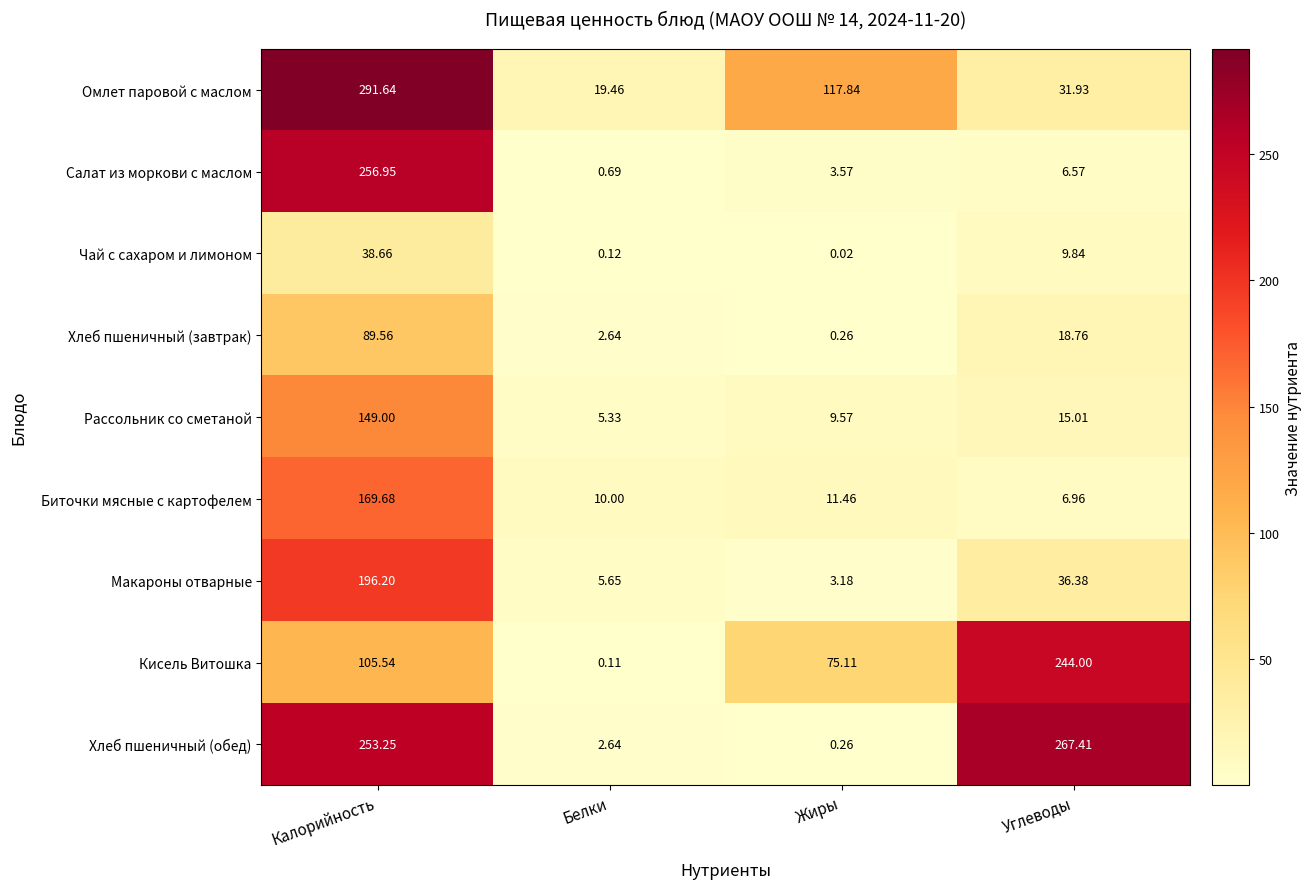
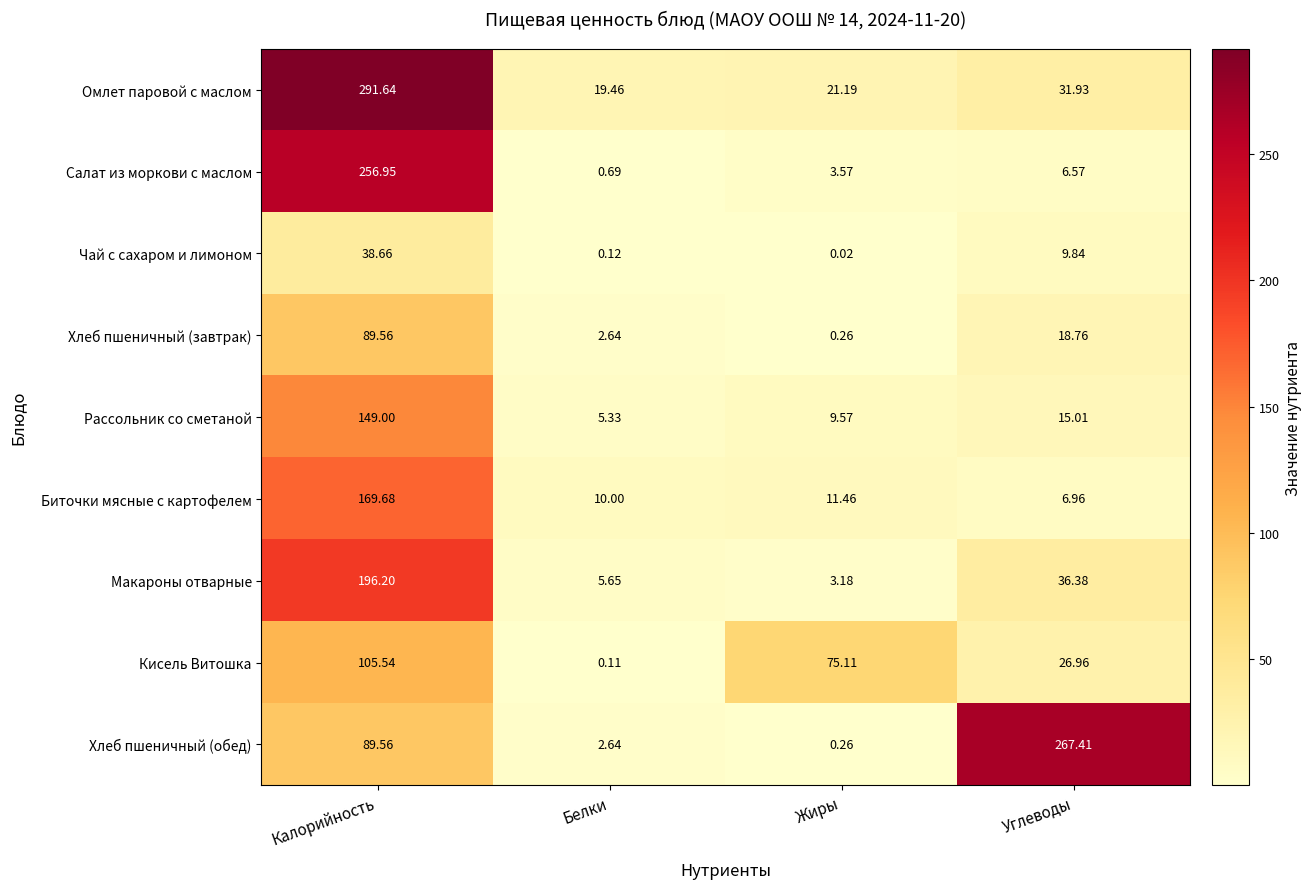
Омлет паровой с маслом, Жиры: 117.84 -> 21.19
Кисель Витошка, Углеводы: 244.00 -> 26.96
Хлеб пшеничный (обед), Калорийность: 253.25 -> 89.56
